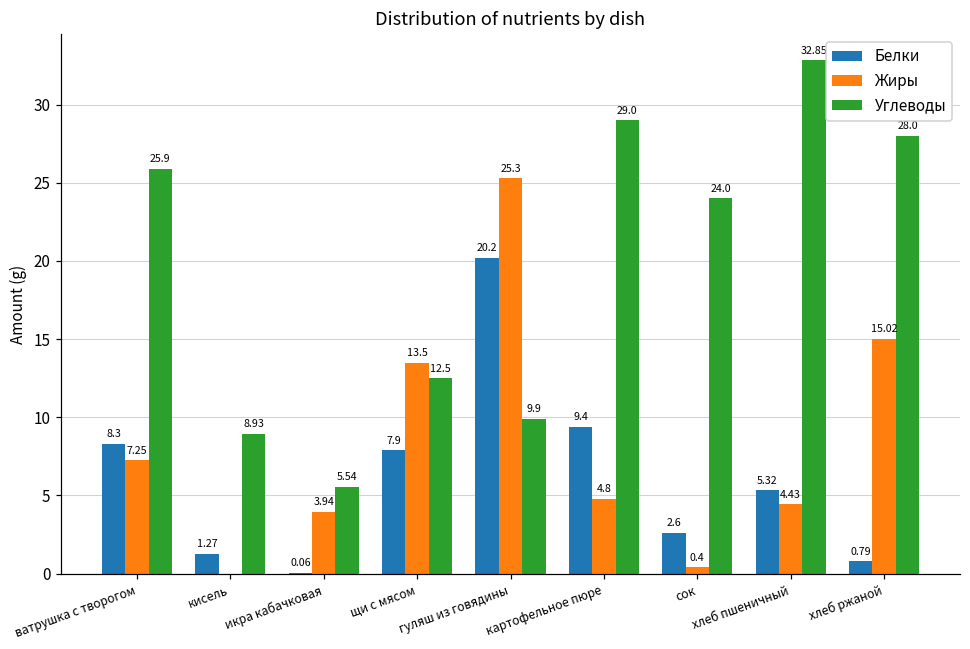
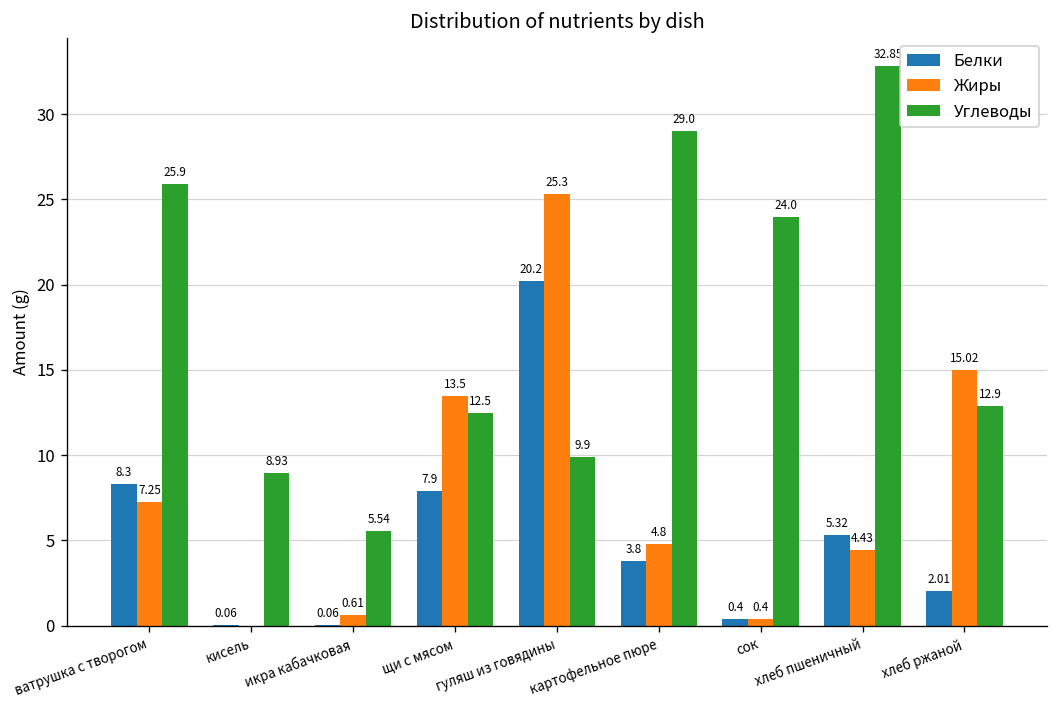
Белки, кисель: 1.27 -> 0.06
Жиры, икра кабачковая: 3.94 -> 0.61
Белки, картофельное пюре: 9.4 -> 3.8
Белки, сок: 2.6 -> 0.4
Белки, хлеб ржаной: 0.79 -> 2.01
Углеводы, хлеб ржаной: 28.0 -> 12.9
